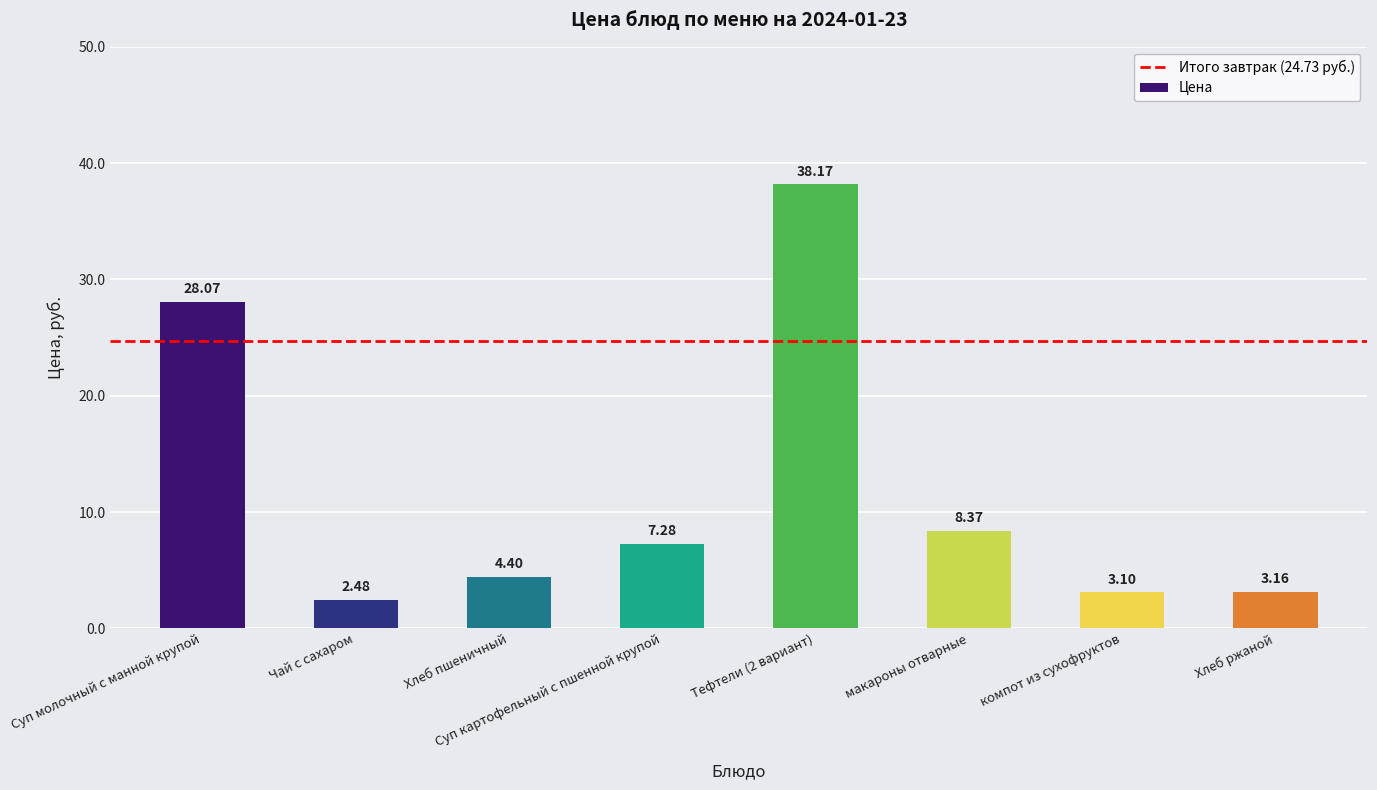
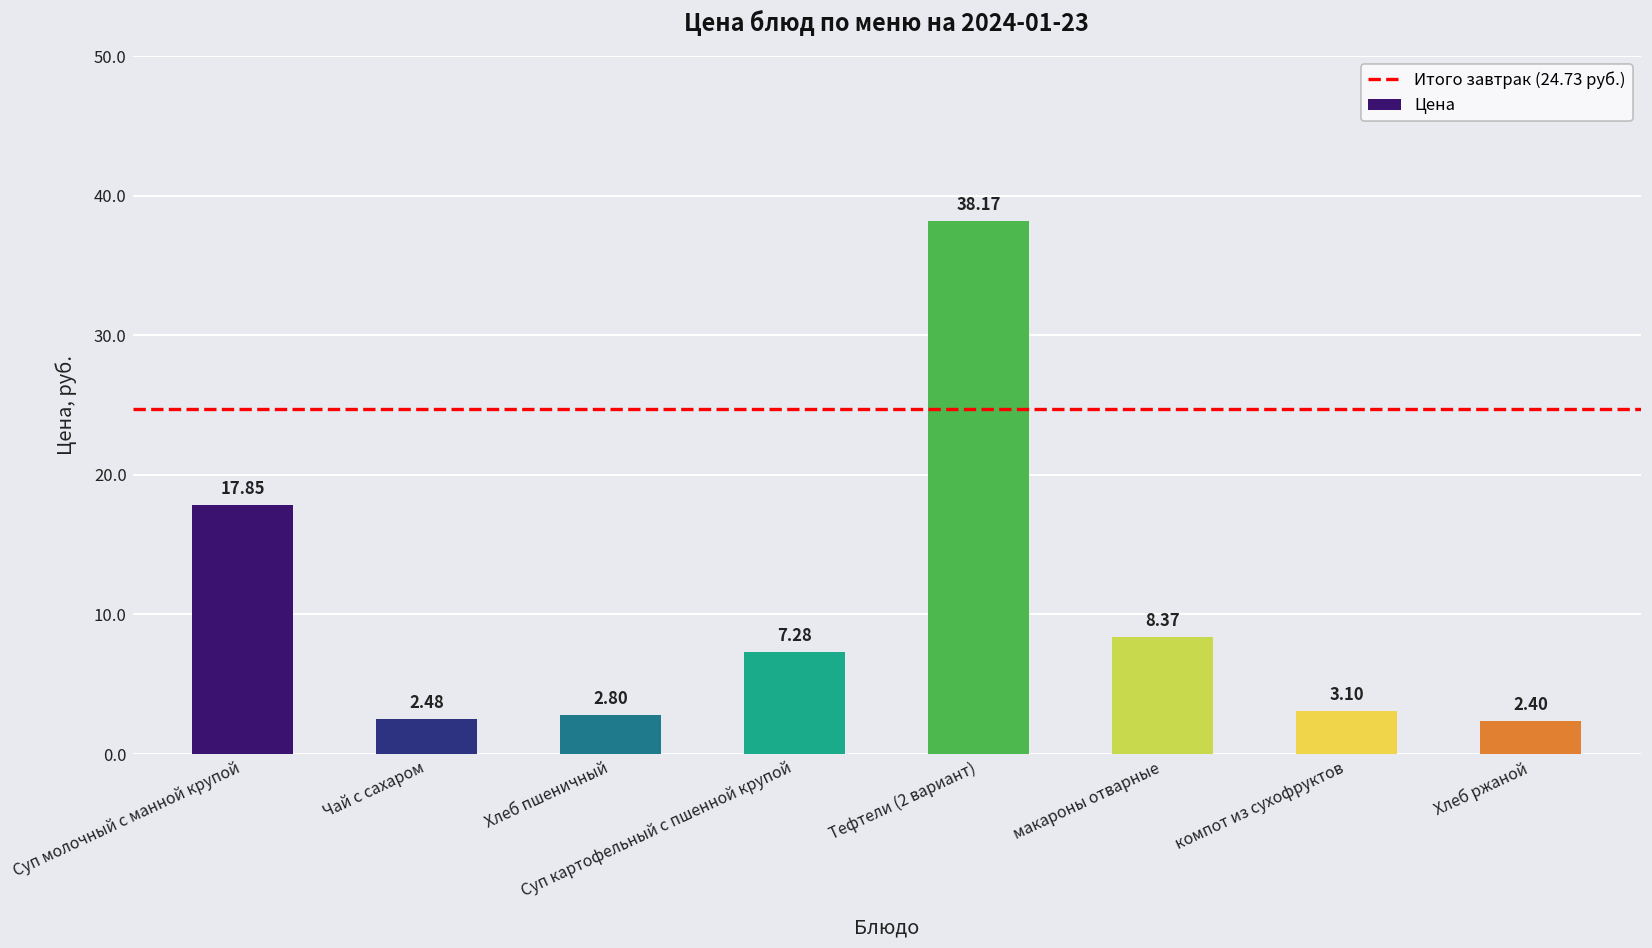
Суп молочный с манной крупой: 28.07 -> 17.85
Хлеб пшеничный: 4.40 -> 2.80
Хлеб ржаной: 3.16 -> 2.40
